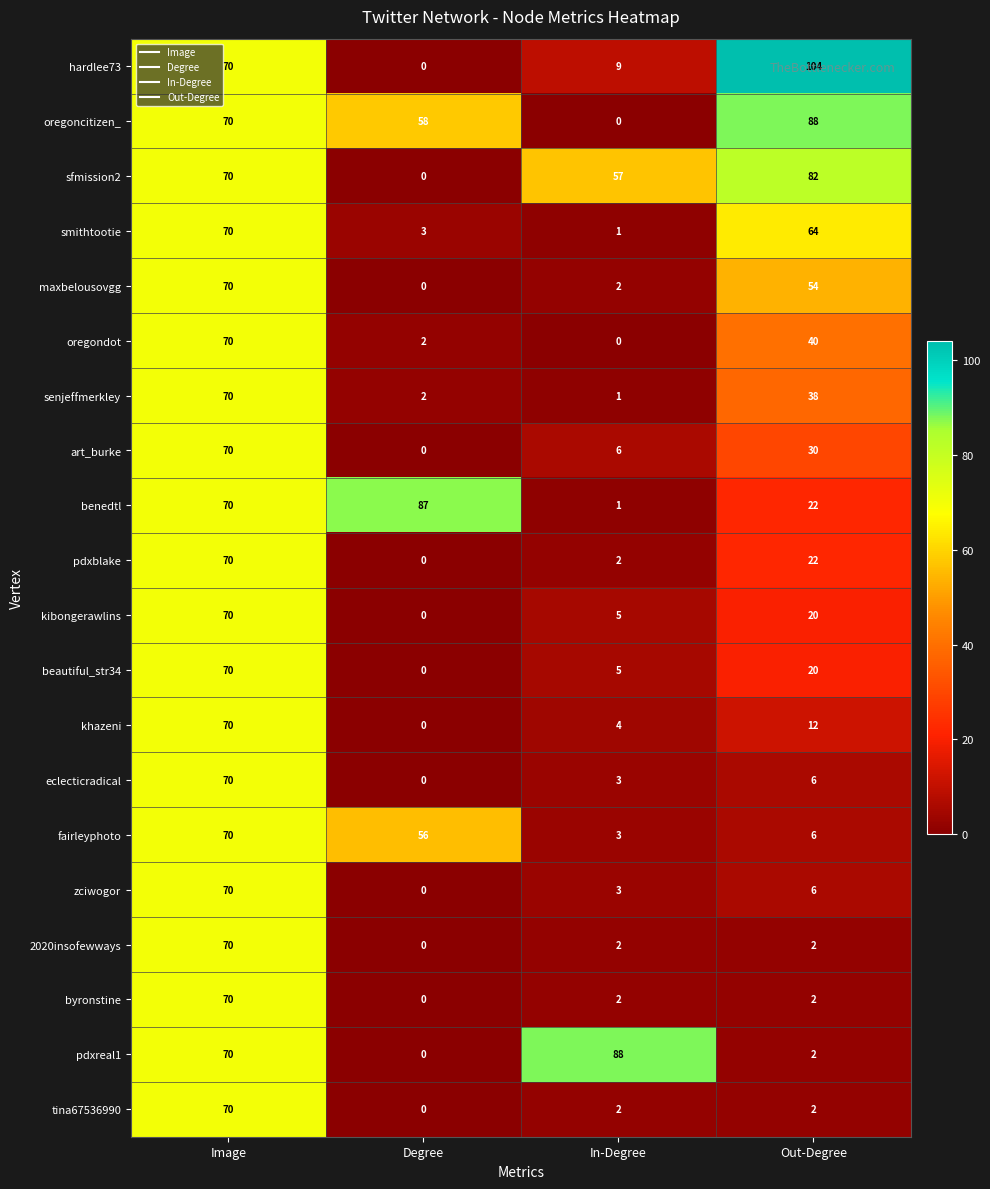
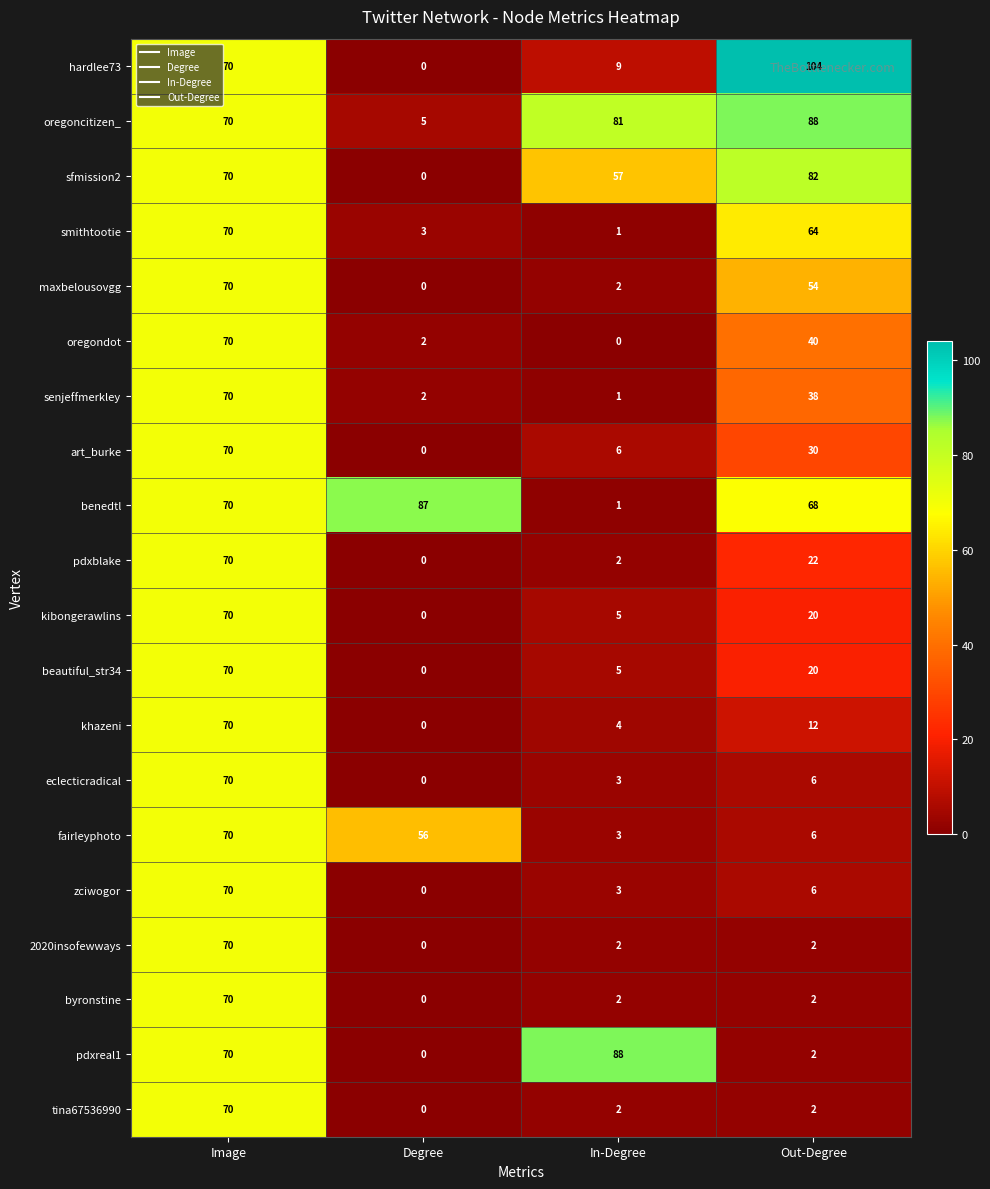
oregoncitizen_, Degree: 58 -> 5
oregoncitizen_, In-Degree: 0 -> 81
benedtl, Out-Degree: 22 -> 68
